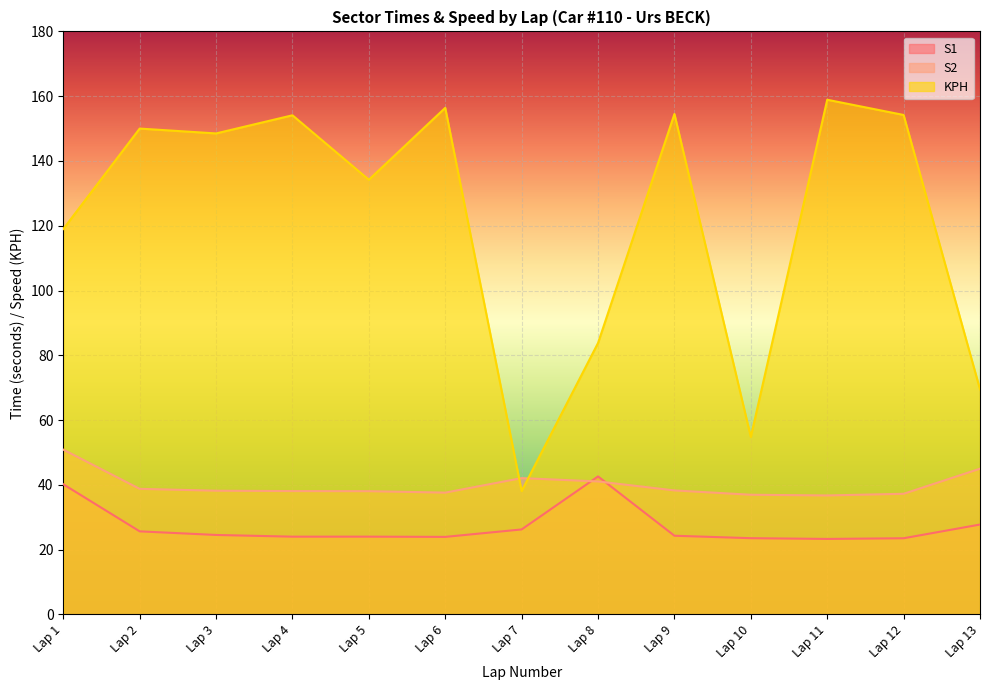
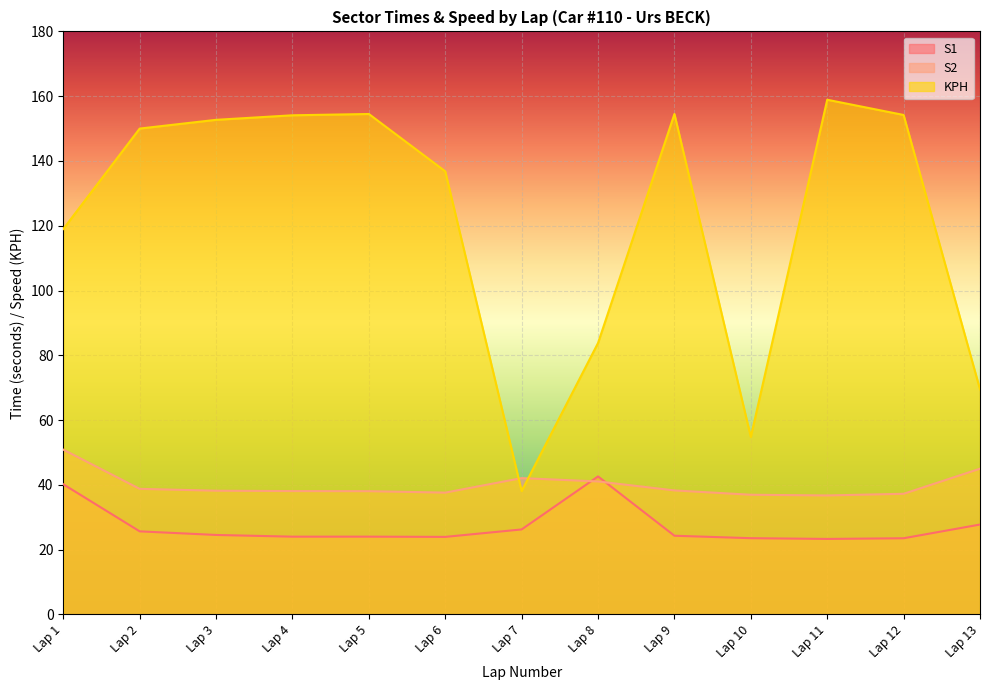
KPH, Lap 3: 149 -> 153
KPH, Lap 5: 134 -> 155
KPH, Lap 6: 156 -> 137
